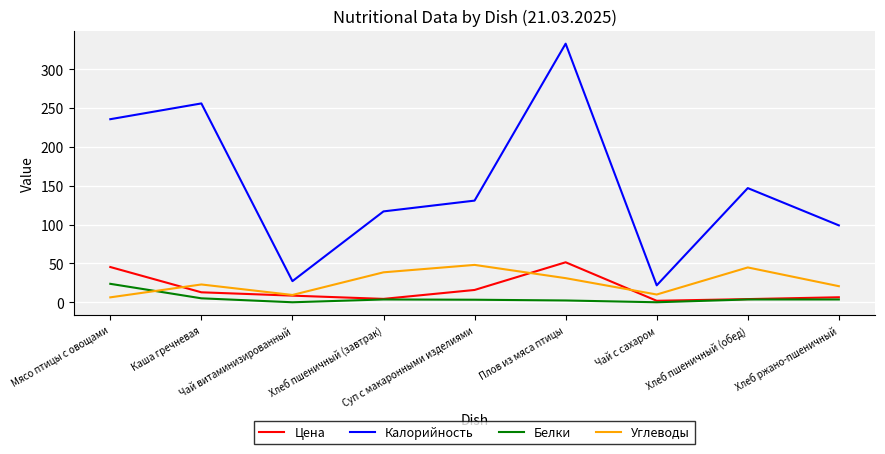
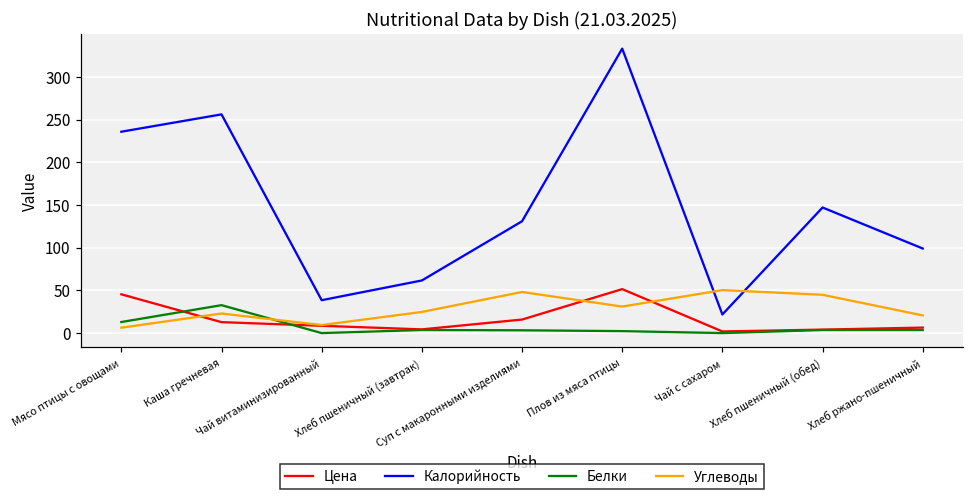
Белки, Мясо птицы с овощами: 20 -> 10
Белки, Каша гречневая: 10 -> 30
Калорийность, Чай витаминизированный: 30 -> 40
Калорийность, Хлеб пшеничный (завтрак): 120 -> 60
Углеводы, Хлеб пшеничный (завтрак): 40 -> 20
Углеводы, Чай с сахаром: 10 -> 50
